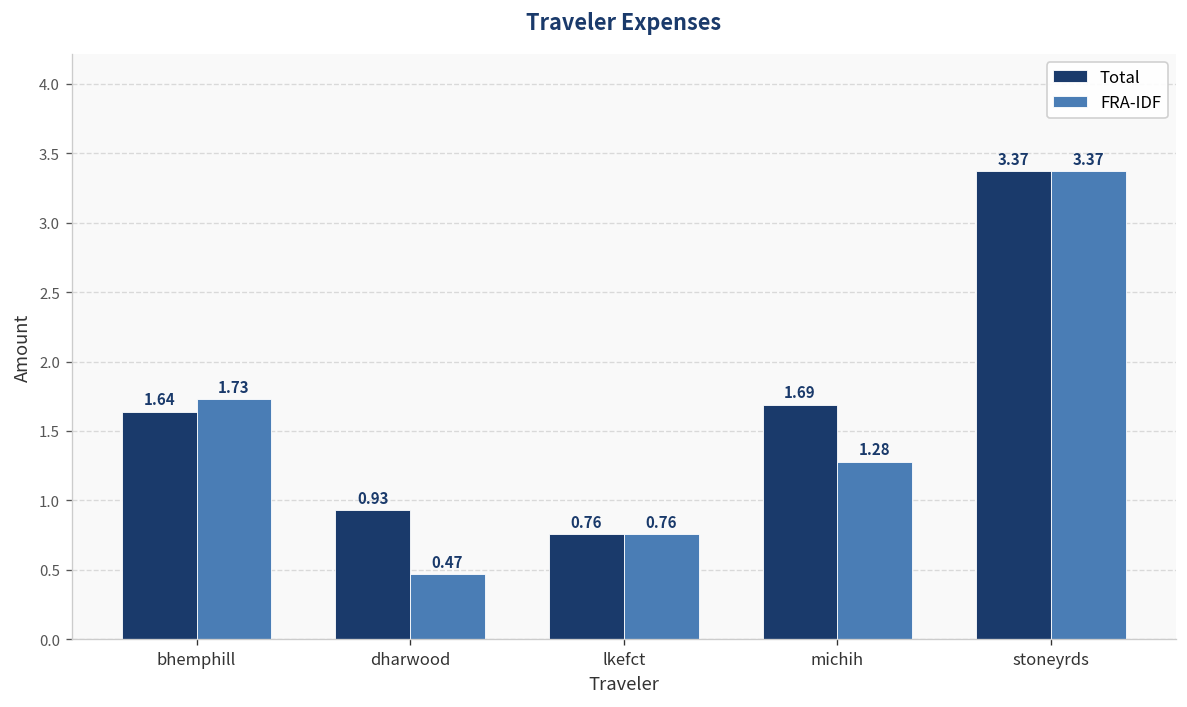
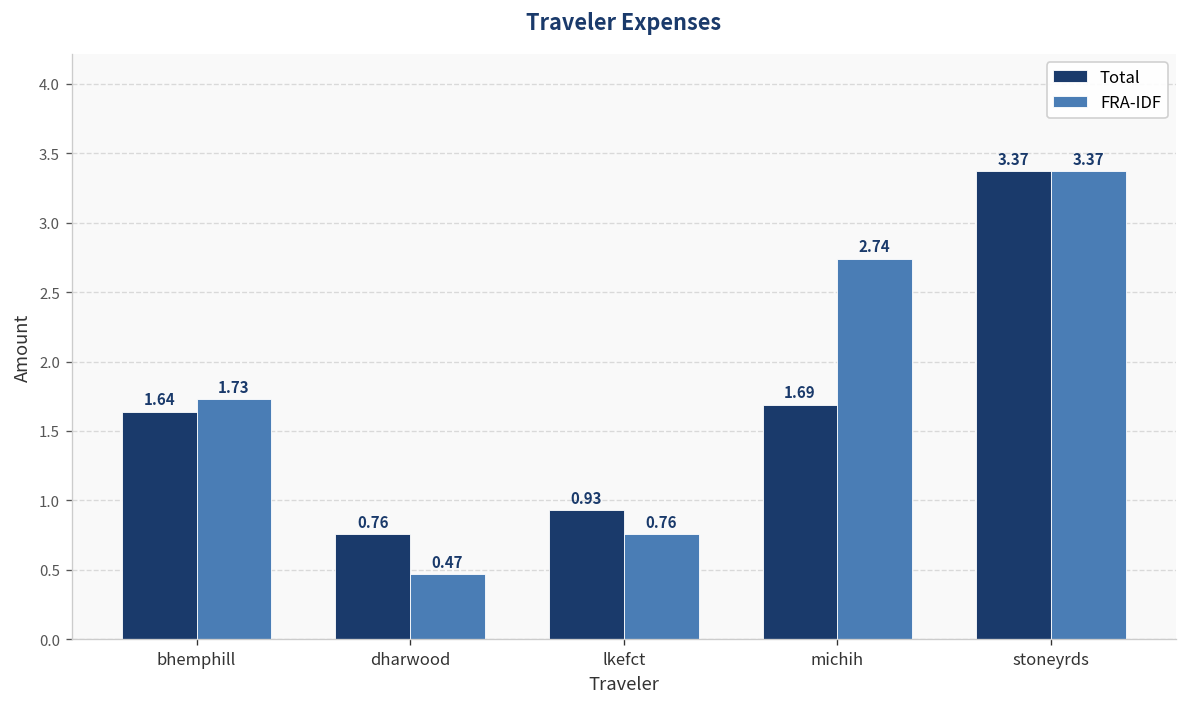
Total, dharwood: 0.93 -> 0.76
Total, lkefct: 0.76 -> 0.93
FRA-IDF, michih: 1.28 -> 2.74
